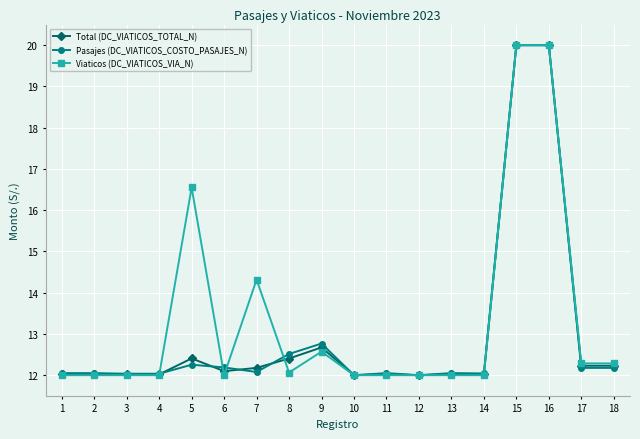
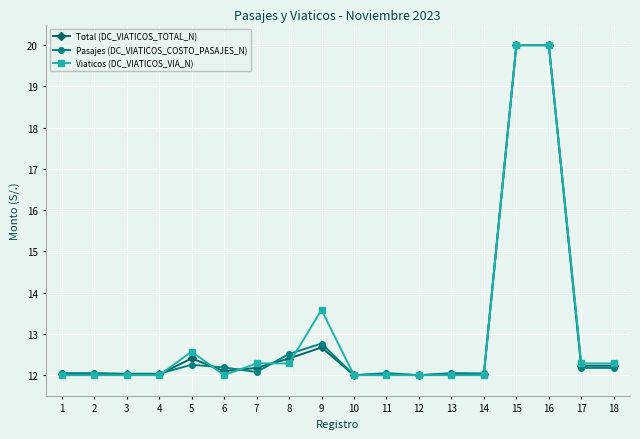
Viaticos (DC_VIATICOS_VIA_N), 5: 16.6 -> 12.6
Viaticos (DC_VIATICOS_VIA_N), 7: 14.3 -> 12.3
Viaticos (DC_VIATICOS_VIA_N), 8: 12.1 -> 12.3
Viaticos (DC_VIATICOS_VIA_N), 9: 12.6 -> 13.6
